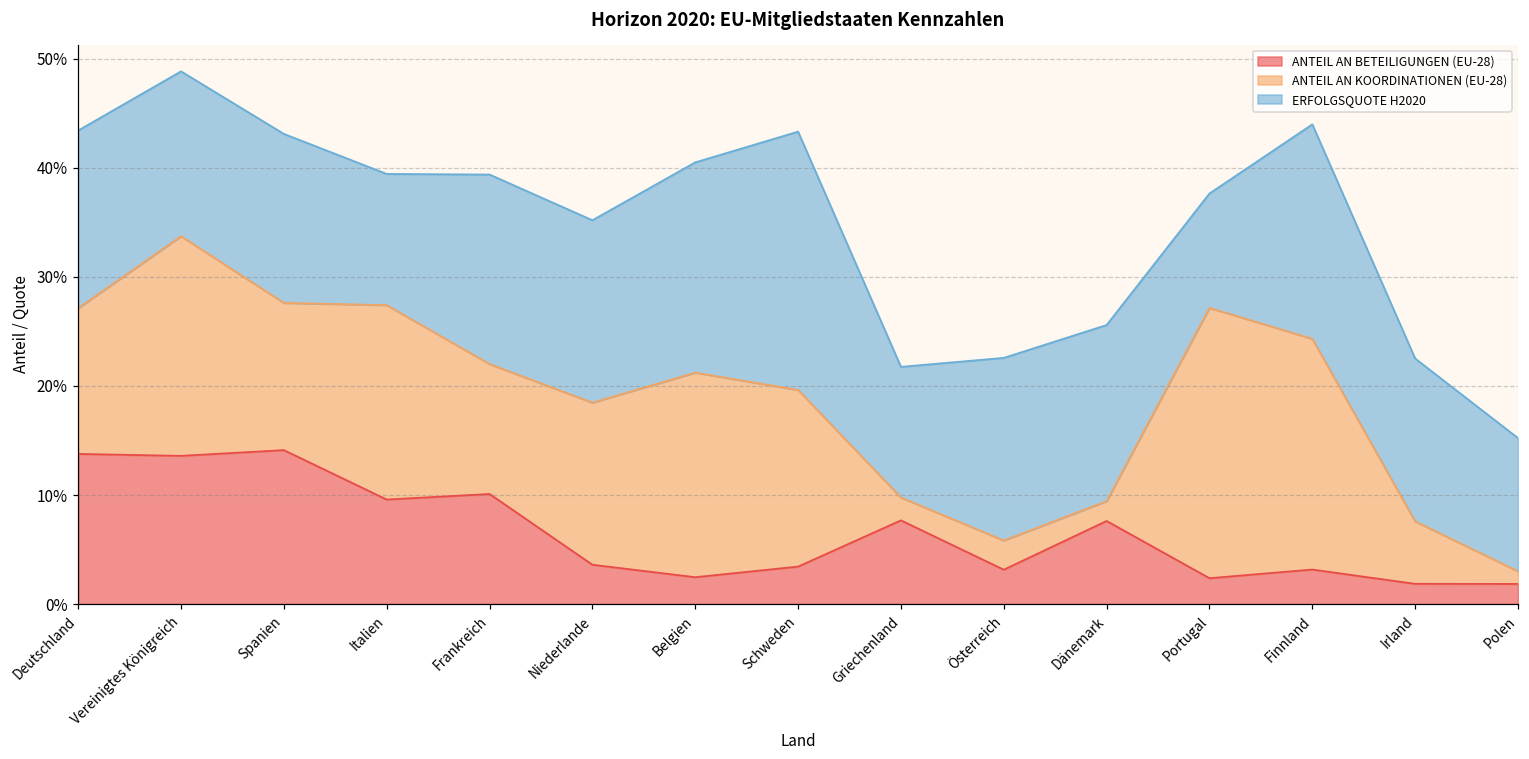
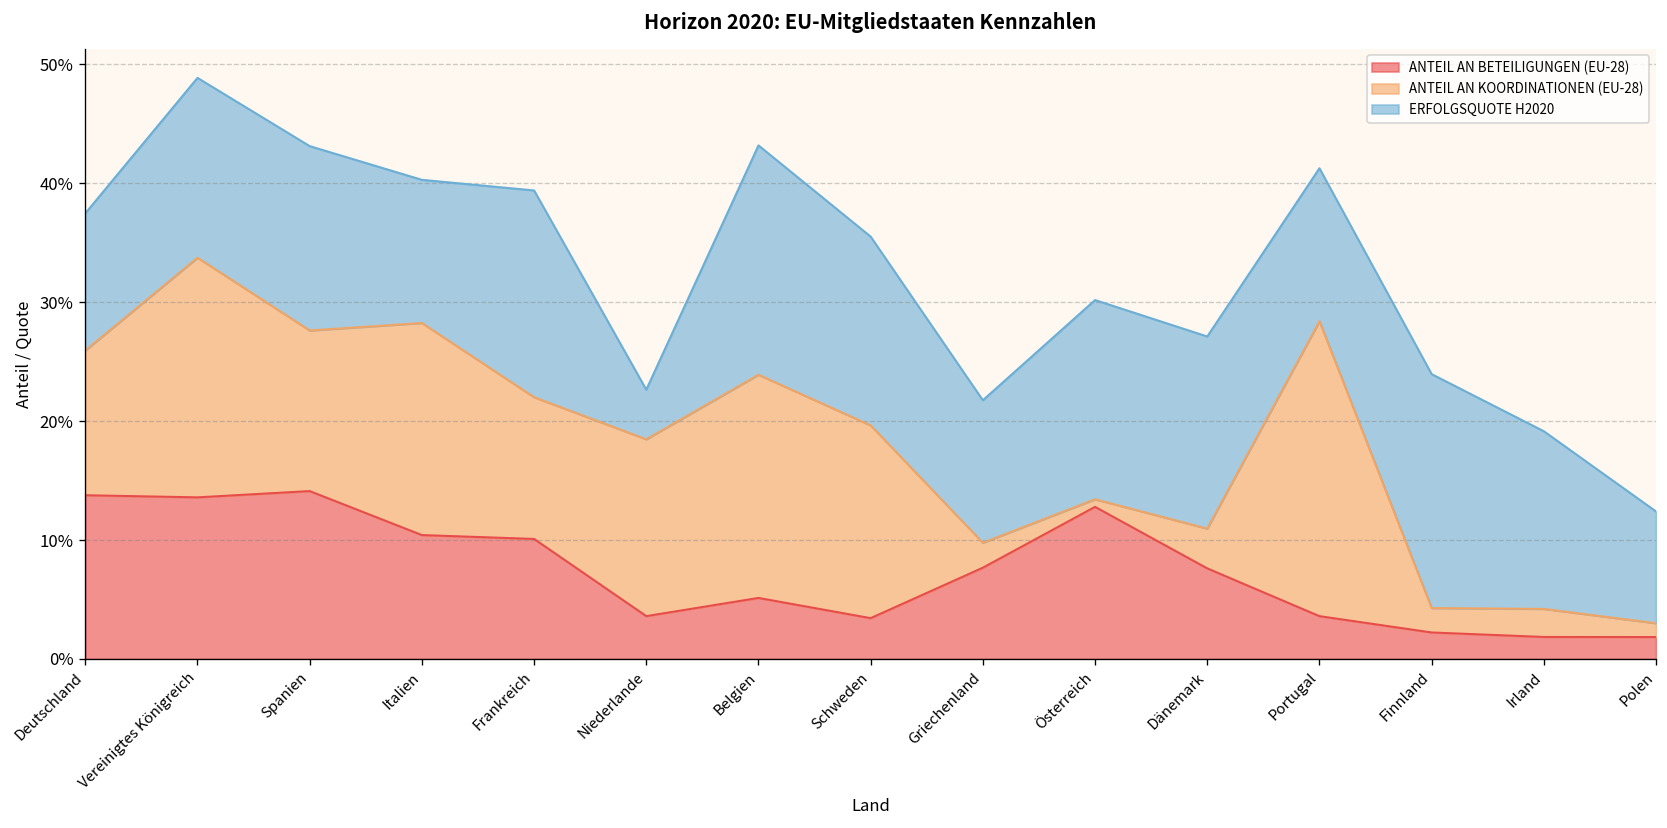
ANTEIL AN KOORDINATIONEN (EU-28), Deutschland: 13% -> 12%
ERFOLGSQUOTE H2020, Deutschland: 16% -> 12%
ANTEIL AN BETEILIGUNGEN (EU-28), Italien: 9.6% -> 10.4%
ERFOLGSQUOTE H2020, Niederlande: 17% -> 4%
ANTEIL AN BETEILIGUNGEN (EU-28), Belgien: 2% -> 5%
ERFOLGSQUOTE H2020, Schweden: 24% -> 16%
ANTEIL AN BETEILIGUNGEN (EU-28), Österreich: 3% -> 13%
ANTEIL AN KOORDINATIONEN (EU-28), Österreich: 3% -> 1%
ANTEIL AN KOORDINATIONEN (EU-28), Dänemark: 2% -> 3%
ANTEIL AN BETEILIGUNGEN (EU-28), Portugal: 2% -> 4%
ERFOLGSQUOTE H2020, Portugal: 10% -> 13%
ANTEIL AN BETEILIGUNGEN (EU-28), Finnland: 3% -> 2%
ANTEIL AN KOORDINATIONEN (EU-28), Finnland: 21% -> 2%
ANTEIL AN KOORDINATIONEN (EU-28), Irland: 6% -> 2%
ERFOLGSQUOTE H2020, Polen: 12% -> 9%
